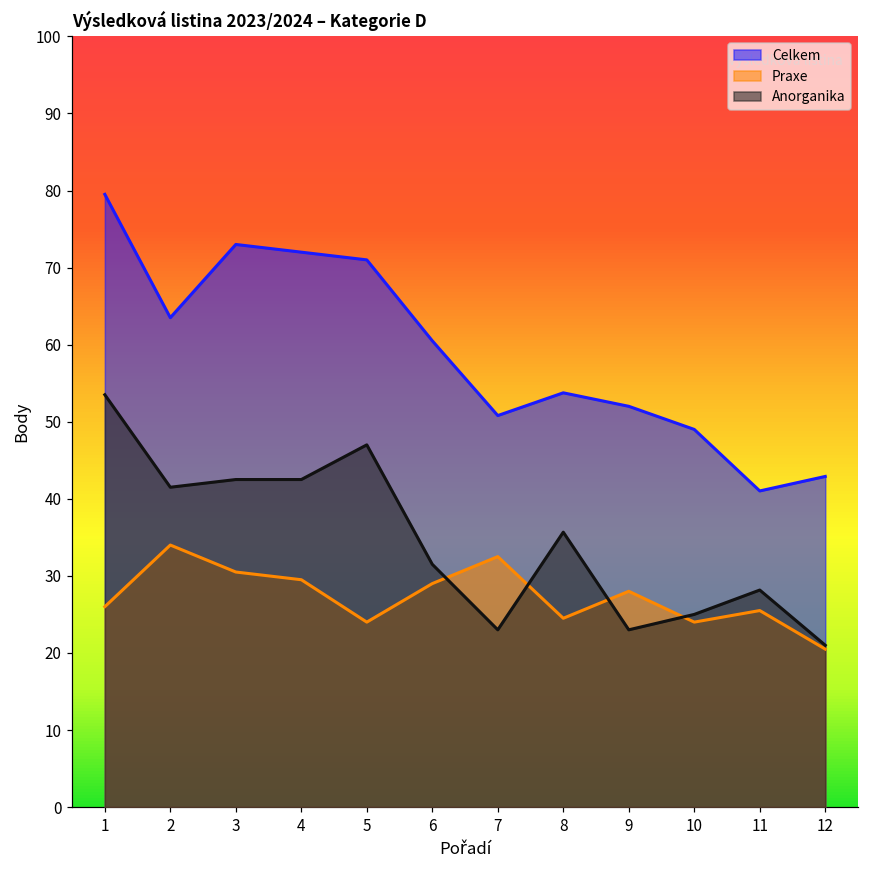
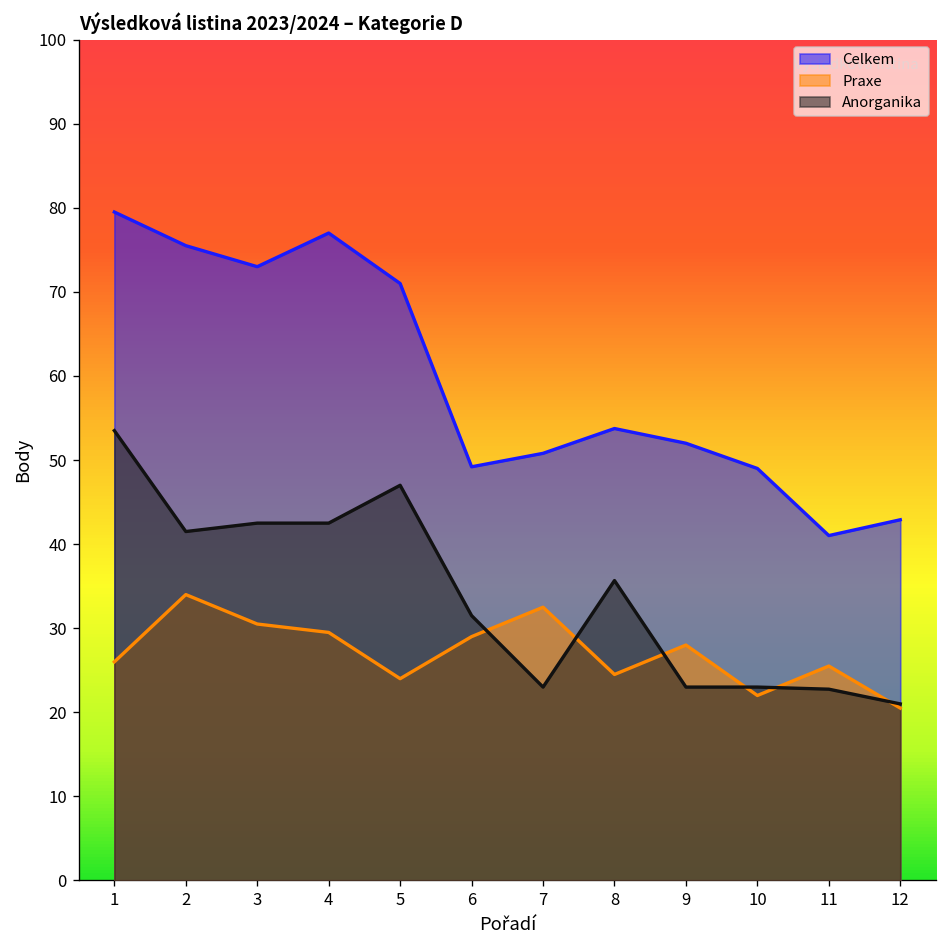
Celkem, 2: 64 -> 76
Celkem, 4: 72 -> 77
Celkem, 6: 61 -> 49
Praxe, 10: 24 -> 22
Anorganika, 10: 25 -> 23
Anorganika, 11: 28 -> 23
